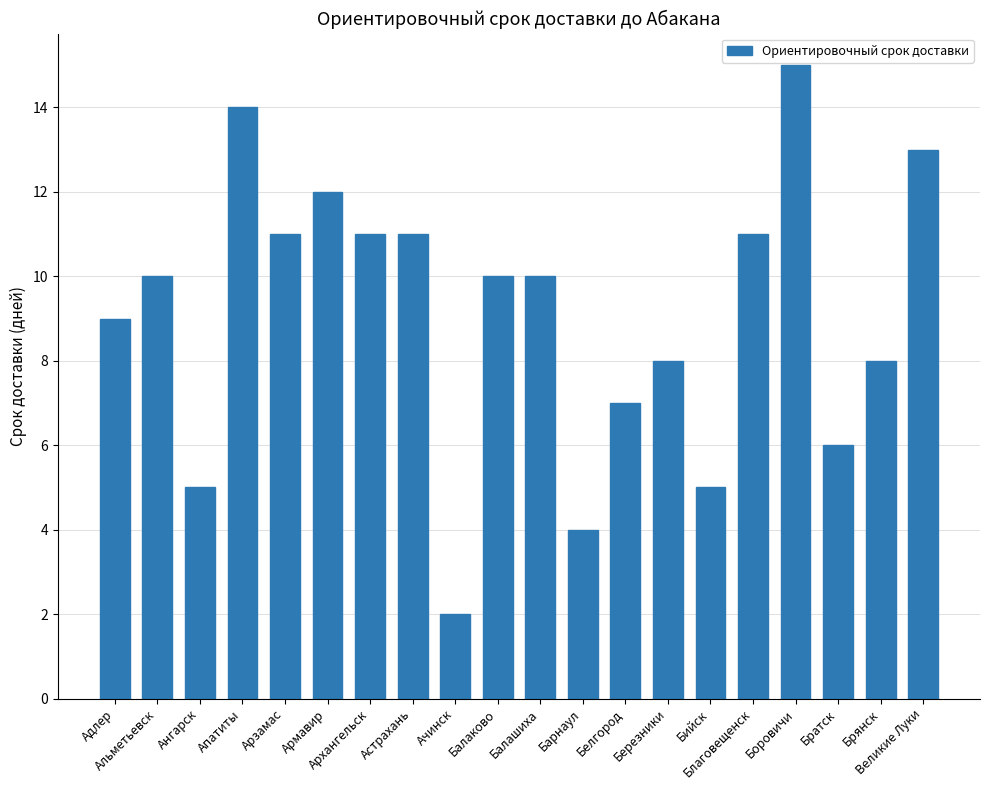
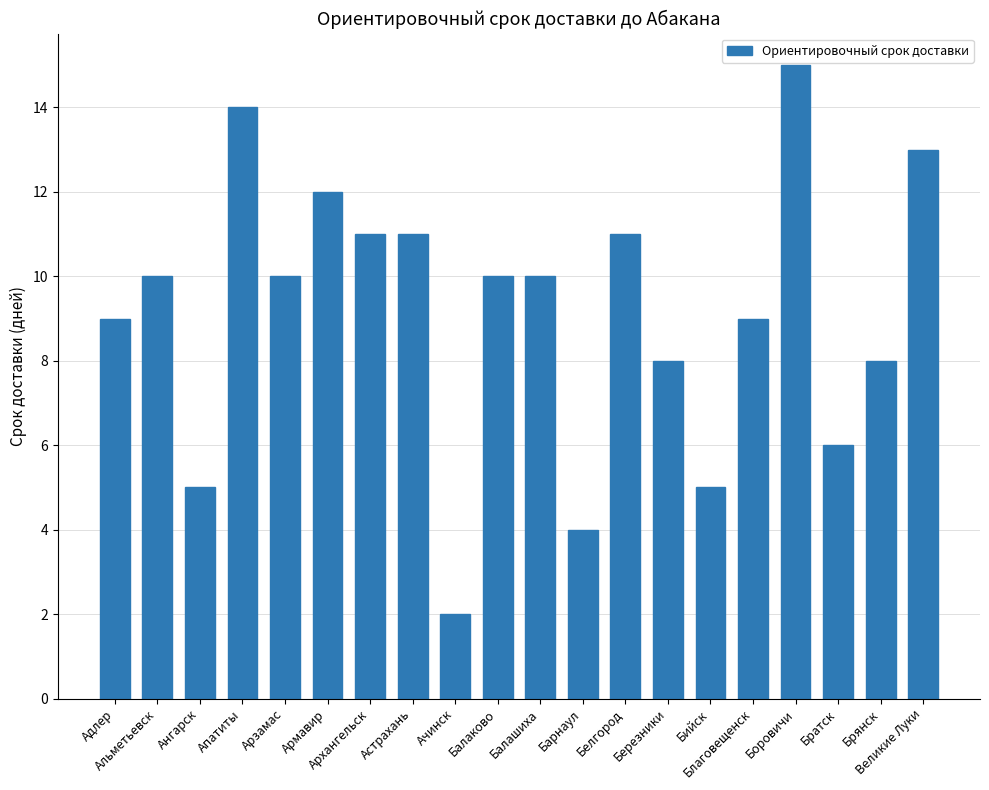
Арзамас: 11 -> 10
Белгород: 7 -> 11
Благовещенск: 11 -> 9
